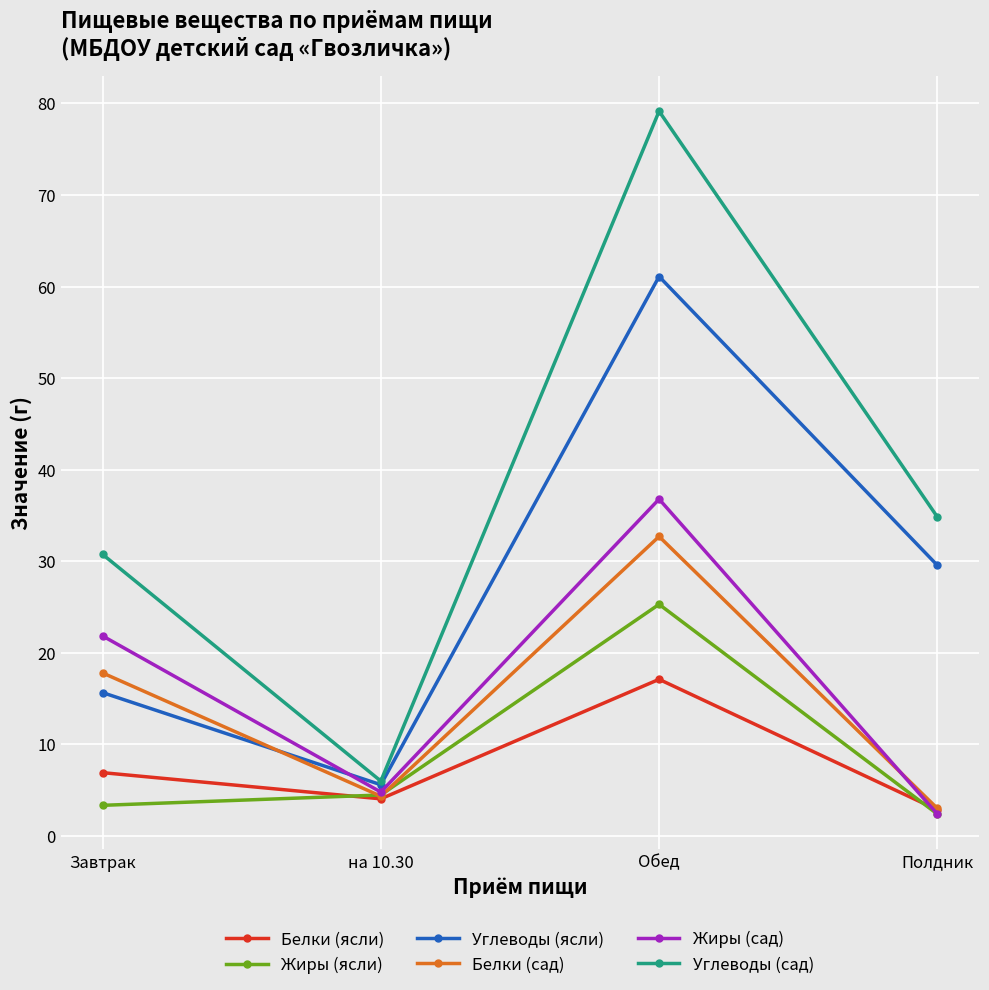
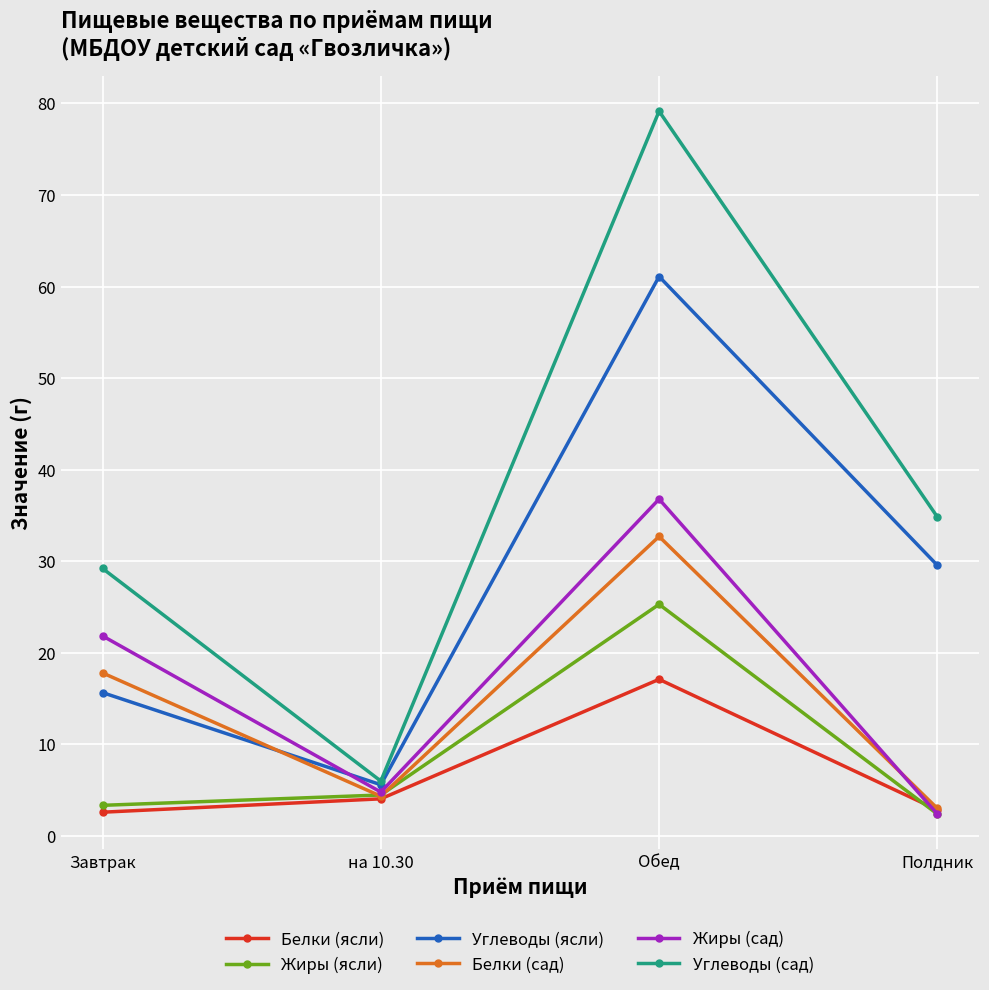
Белки (ясли), Завтрак: 7 -> 3
Углеводы (сад), Завтрак: 31 -> 29
